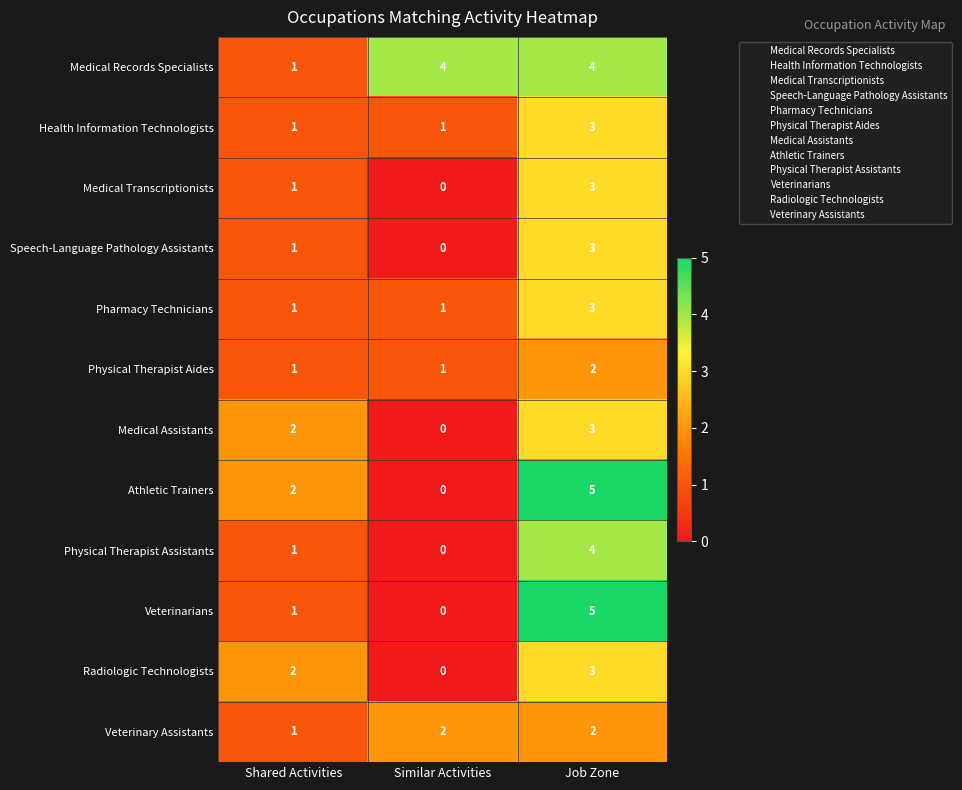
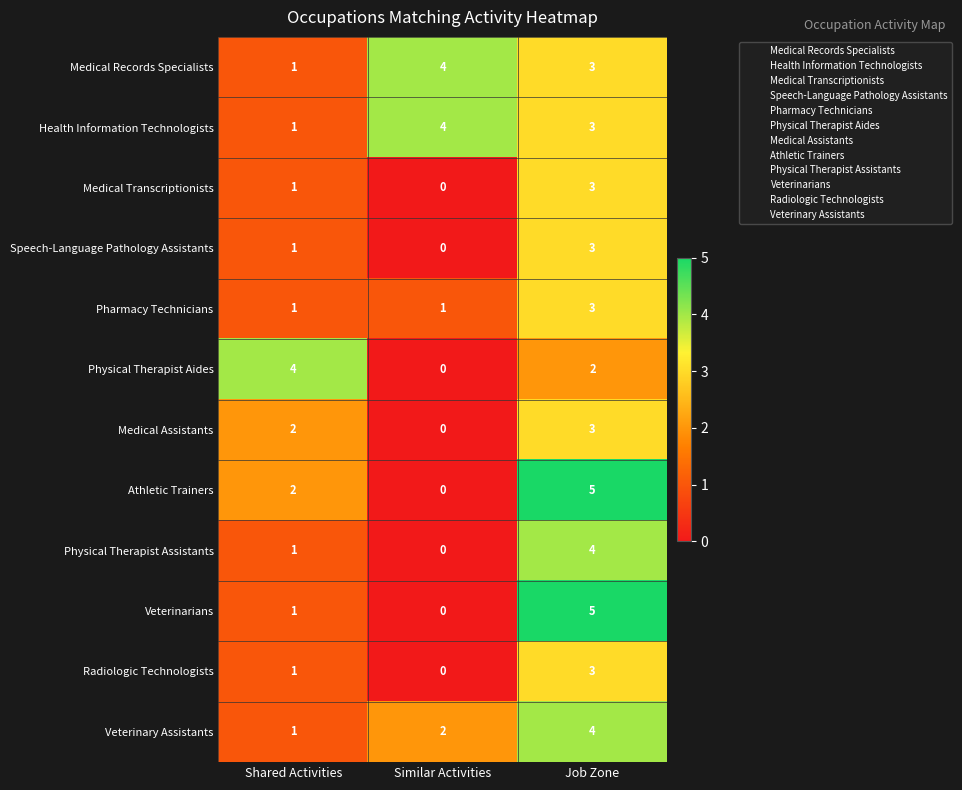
Medical Records Specialists, Job Zone: 4 -> 3
Health Information Technologists, Similar Activities: 1 -> 4
Physical Therapist Aides, Shared Activities: 1 -> 4
Physical Therapist Aides, Similar Activities: 1 -> 0
Radiologic Technologists, Shared Activities: 2 -> 1
Veterinary Assistants, Job Zone: 2 -> 4
